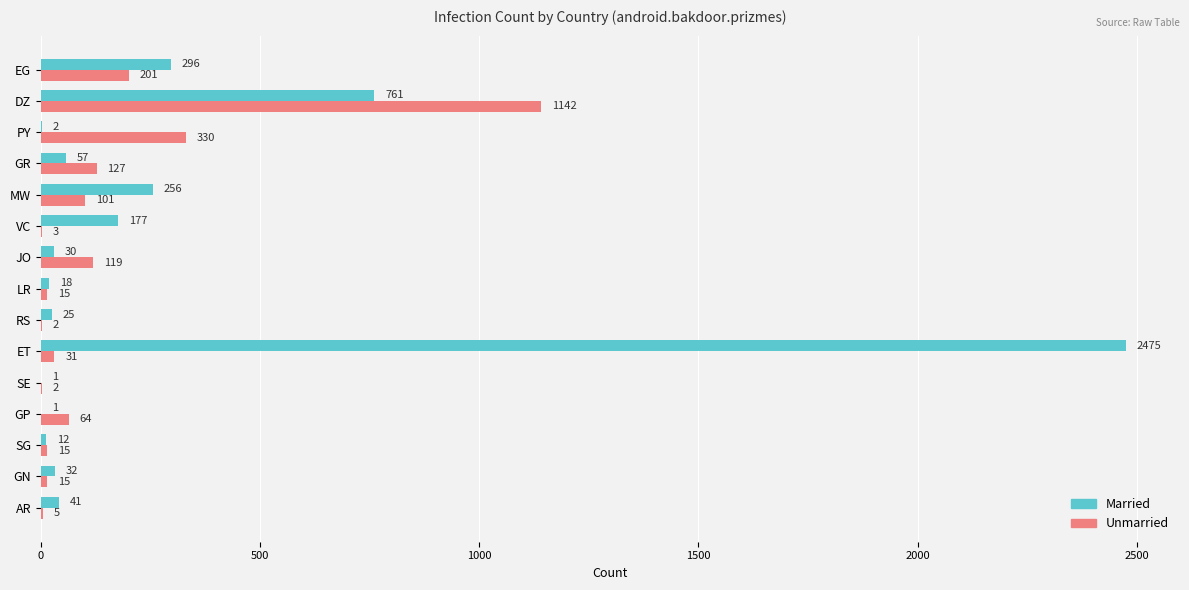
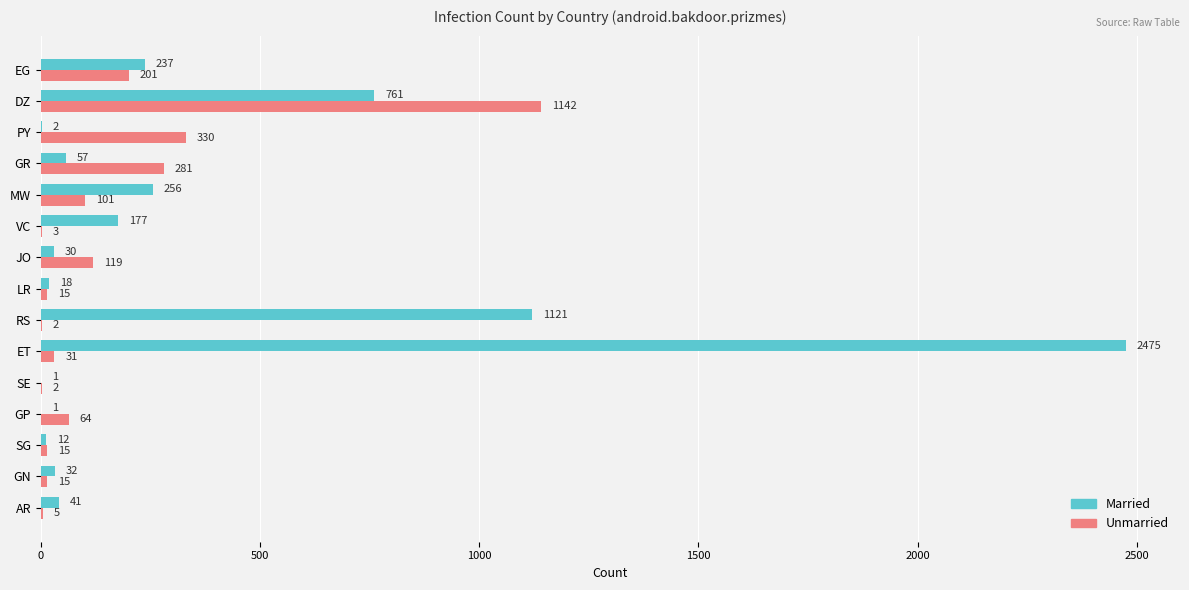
Married, EG: 296 -> 237
Unmarried, GR: 127 -> 281
Married, RS: 25 -> 1121
